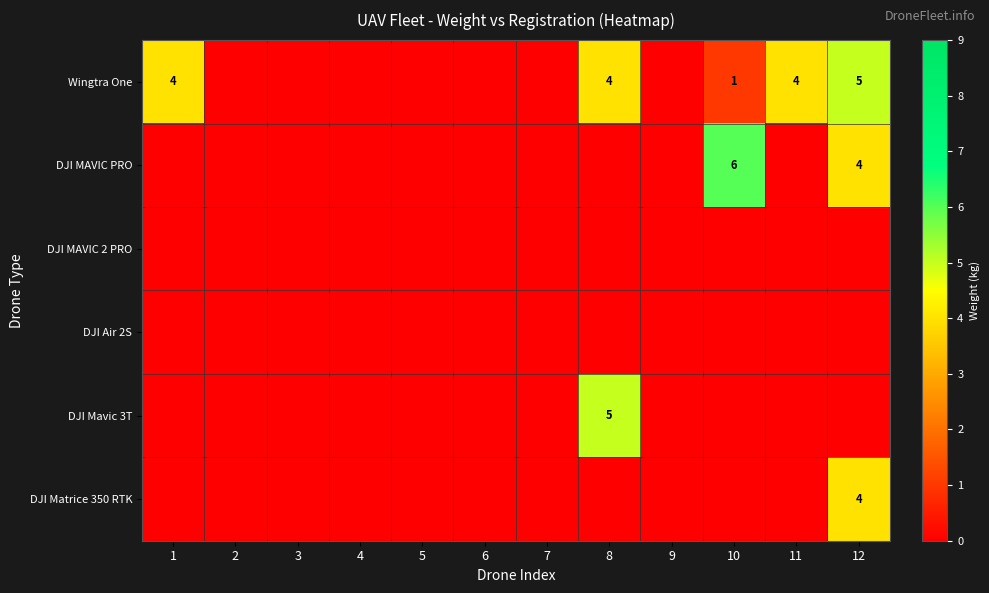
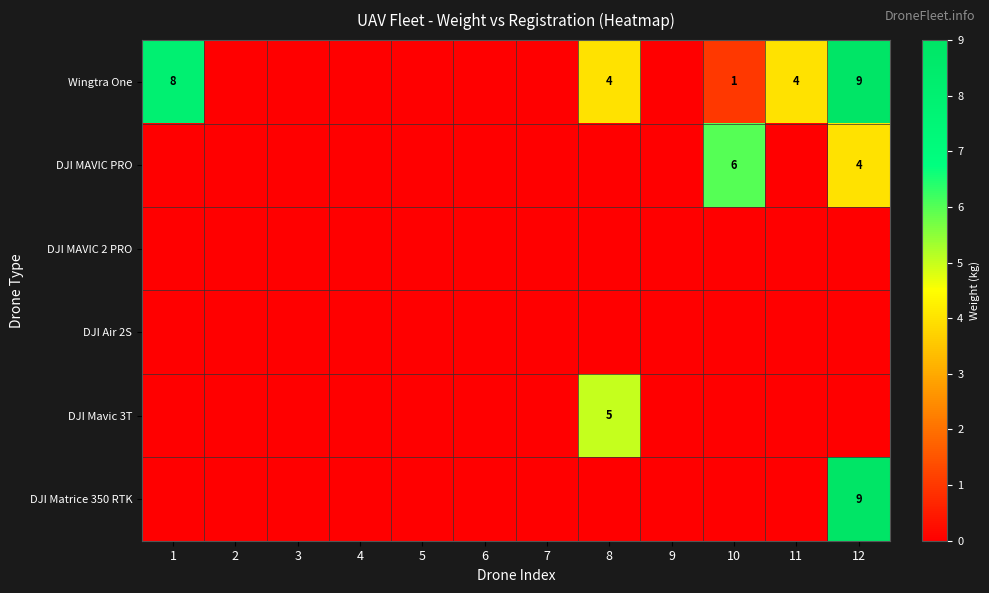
Wingtra One, 1: 4 -> 8
Wingtra One, 12: 5 -> 9
DJI Matrice 350 RTK, 12: 4 -> 9
